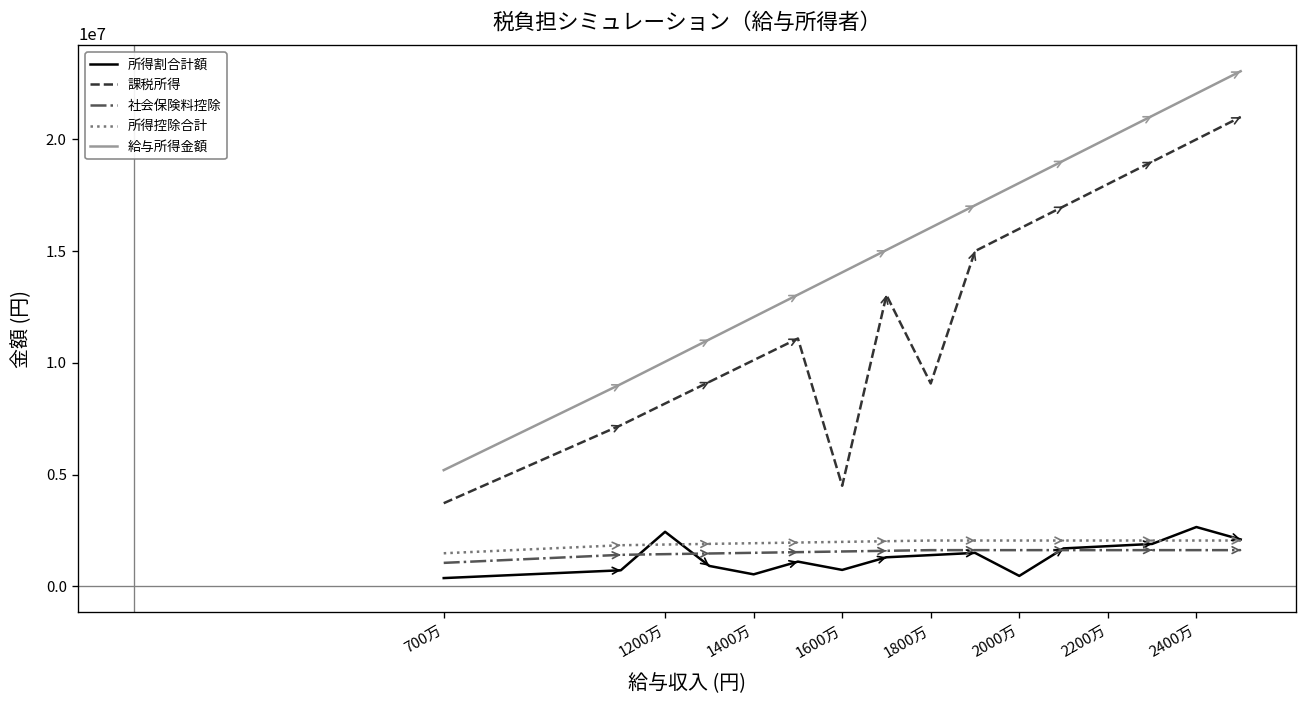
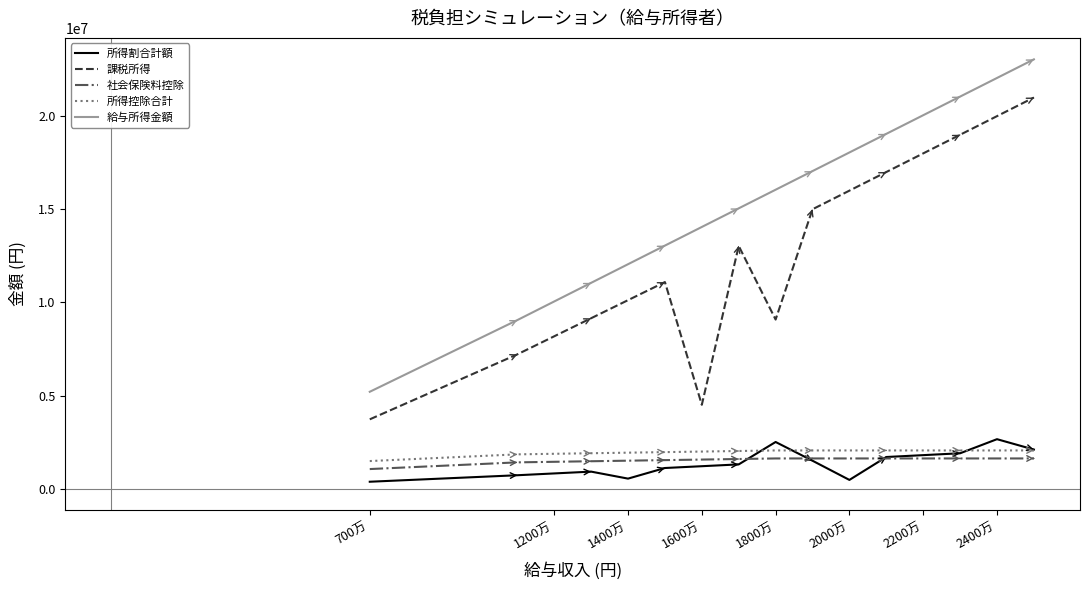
所得割合計額, 1200万: 2400000 -> 800000
所得割合計額, 1600万: 700000 -> 1200000
所得割合計額, 1800万: 1400000 -> 2500000
